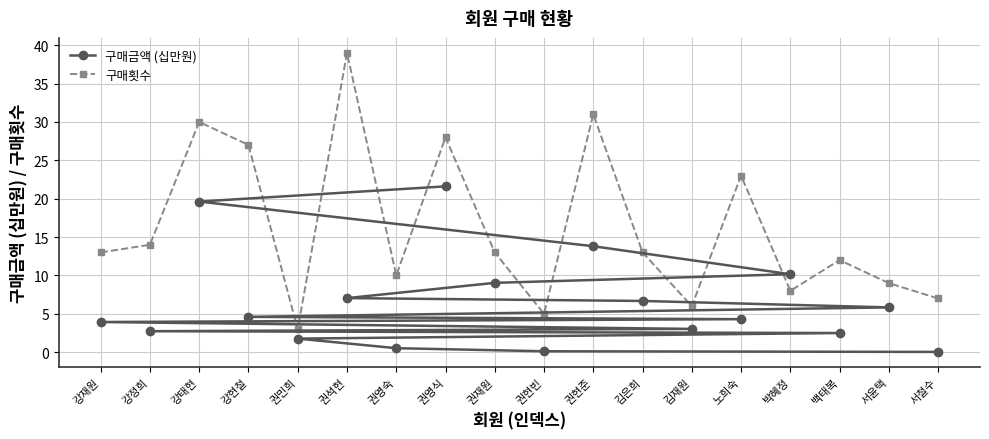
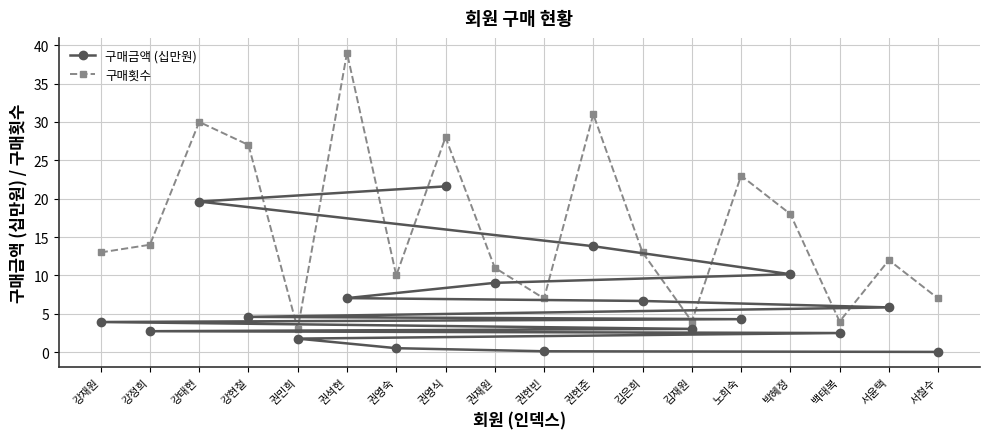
구매횟수, 권재원: 13 -> 11
구매횟수, 권현빈: 5 -> 7
구매횟수, 김재원: 6 -> 4
구매횟수, 박혜정: 8 -> 18
구매횟수, 백태복: 12 -> 4
구매횟수, 서윤택: 9 -> 12
